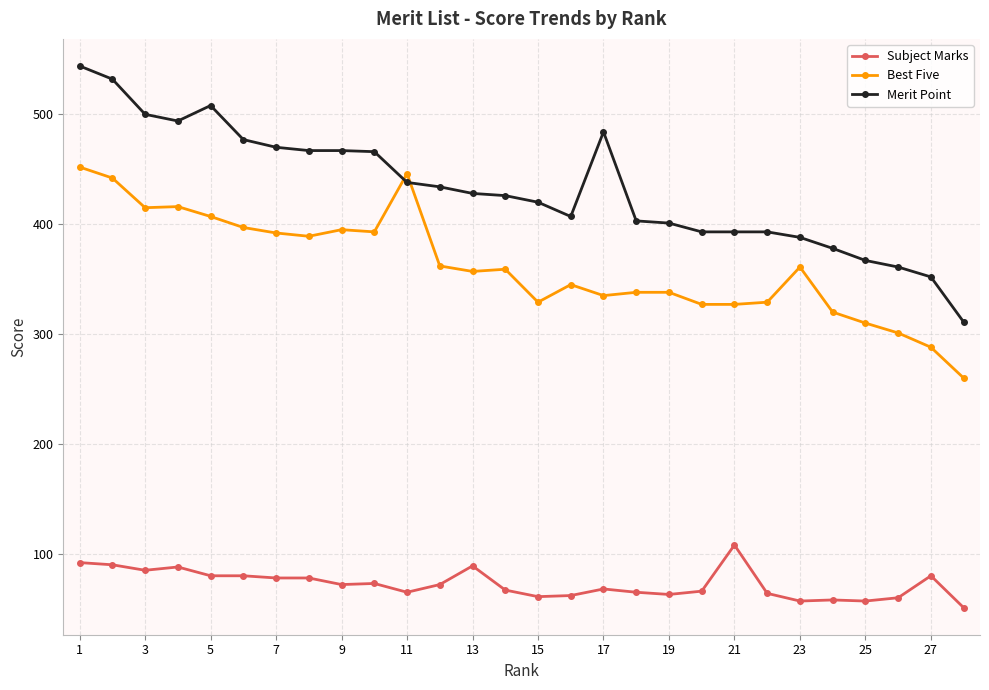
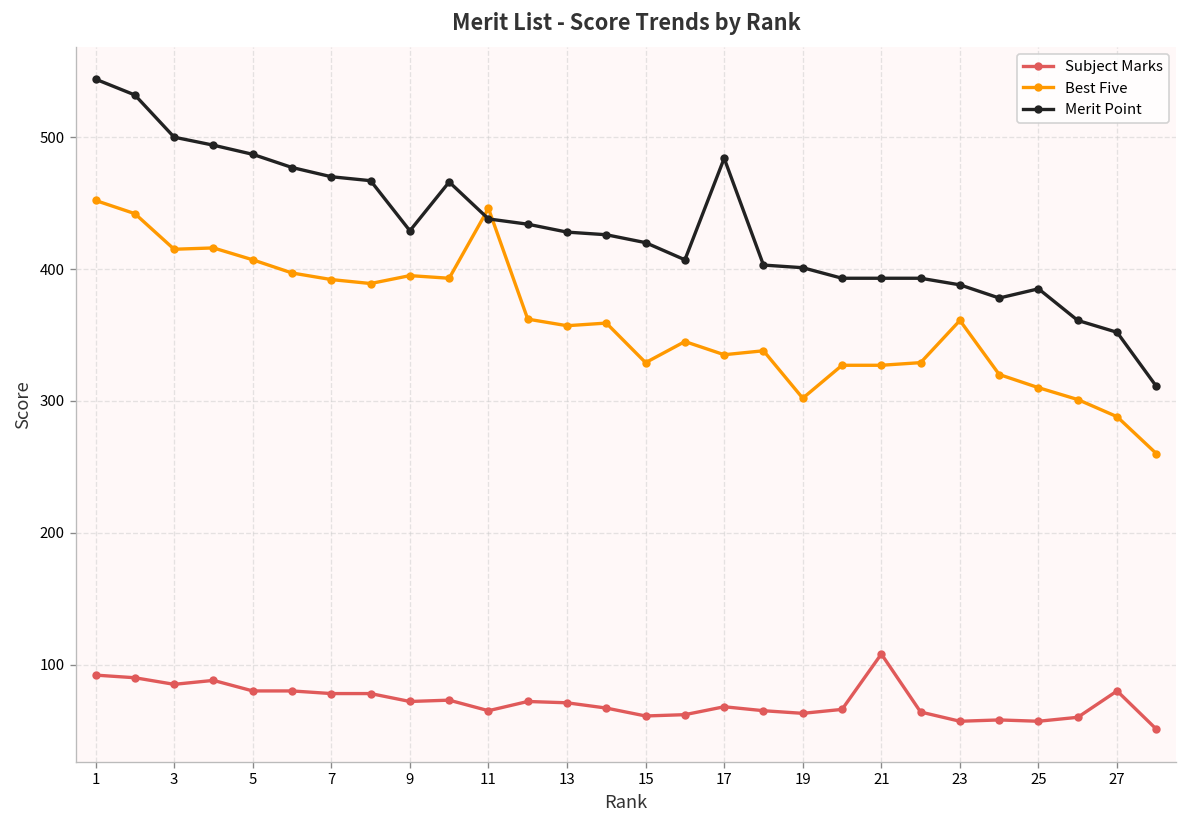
Merit Point, 5: 508 -> 487
Merit Point, 9: 467 -> 429
Subject Marks, 13: 89 -> 71
Best Five, 19: 338 -> 302
Merit Point, 25: 367 -> 385
